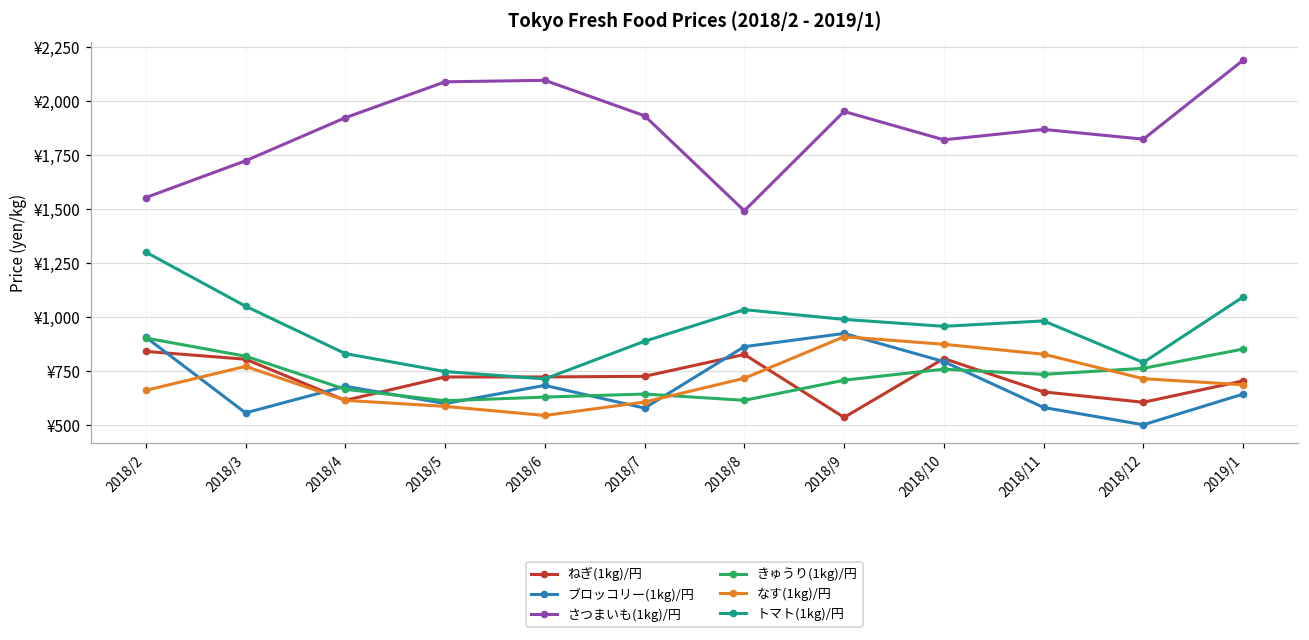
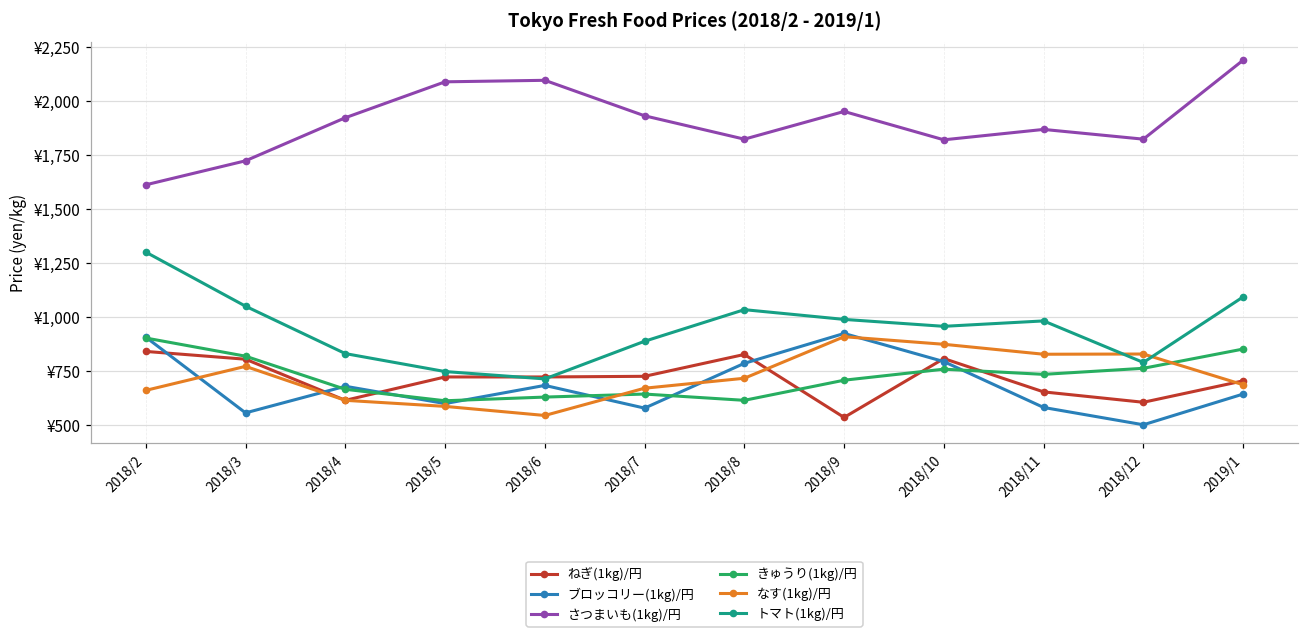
さつまいも(1kg)/円, 2018/2: ¥1,550 -> ¥1,610
なす(1kg)/円, 2018/7: ¥610 -> ¥670
ブロッコリー(1kg)/円, 2018/8: ¥860 -> ¥790
さつまいも(1kg)/円, 2018/8: ¥1,490 -> ¥1,820
なす(1kg)/円, 2018/12: ¥720 -> ¥830
